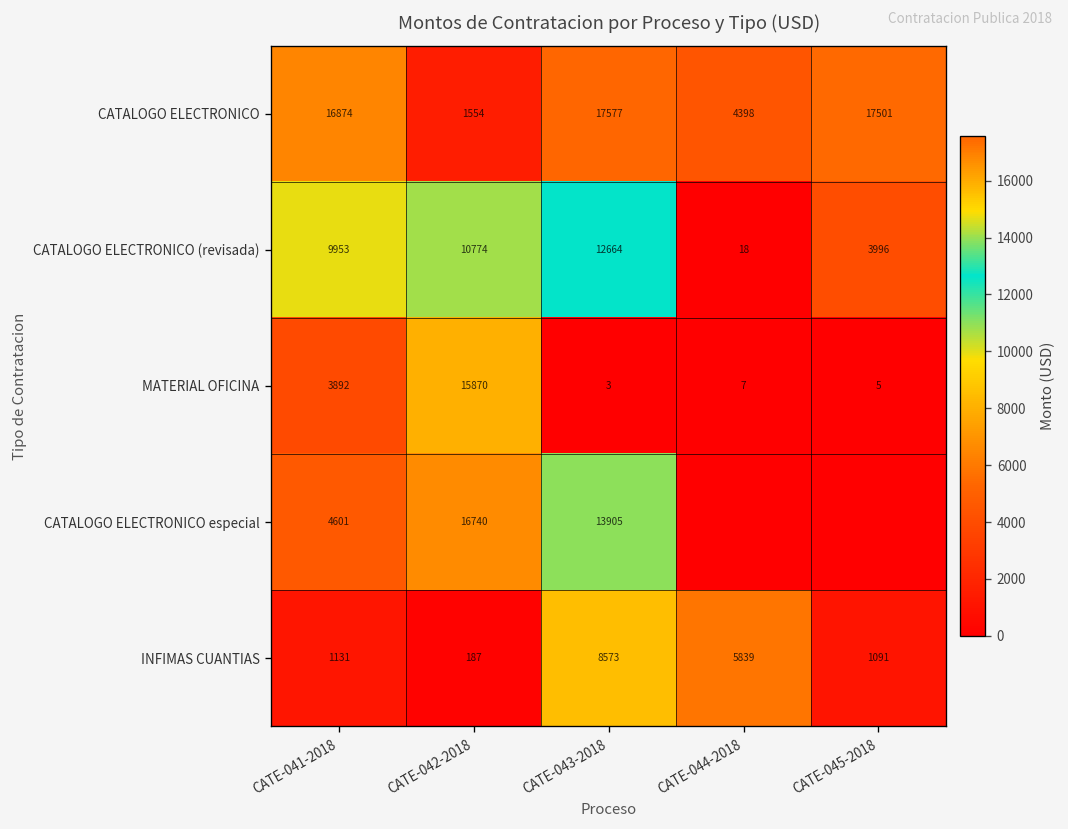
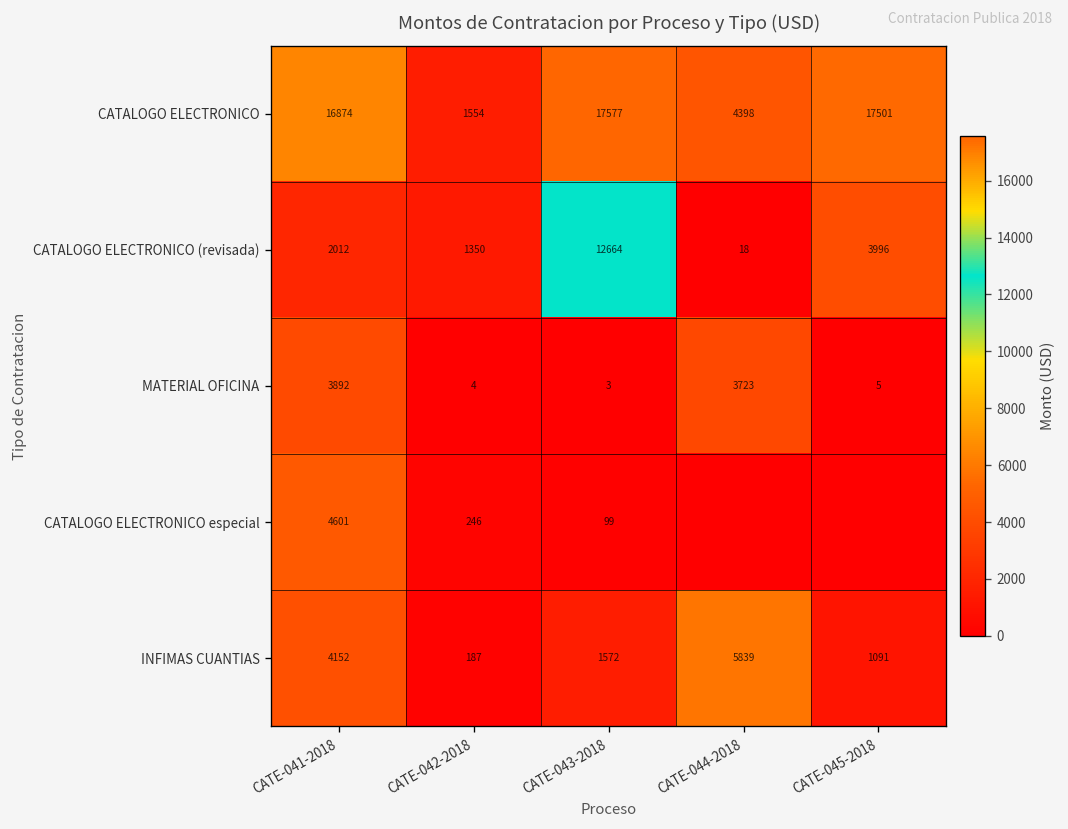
CATALOGO ELECTRONICO (revisada), CATE-041-2018: 9953 -> 2012
CATALOGO ELECTRONICO (revisada), CATE-042-2018: 10774 -> 1350
MATERIAL OFICINA, CATE-042-2018: 15870 -> 4
MATERIAL OFICINA, CATE-044-2018: 7 -> 3723
CATALOGO ELECTRONICO especial, CATE-042-2018: 16740 -> 246
CATALOGO ELECTRONICO especial, CATE-043-2018: 13905 -> 99
INFIMAS CUANTIAS, CATE-041-2018: 1131 -> 4152
INFIMAS CUANTIAS, CATE-043-2018: 8573 -> 1572
